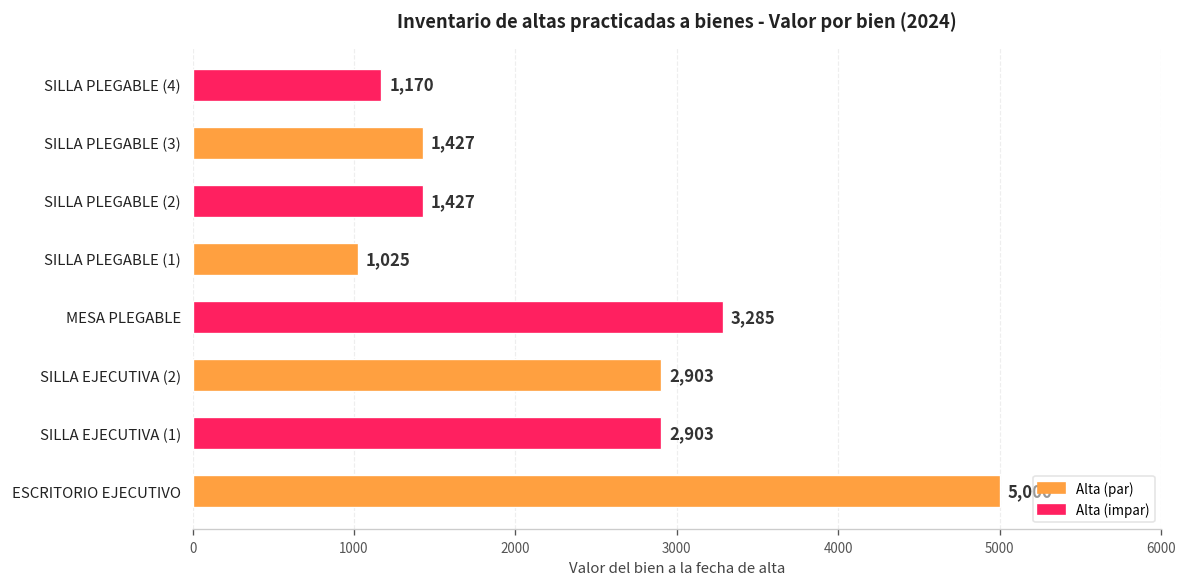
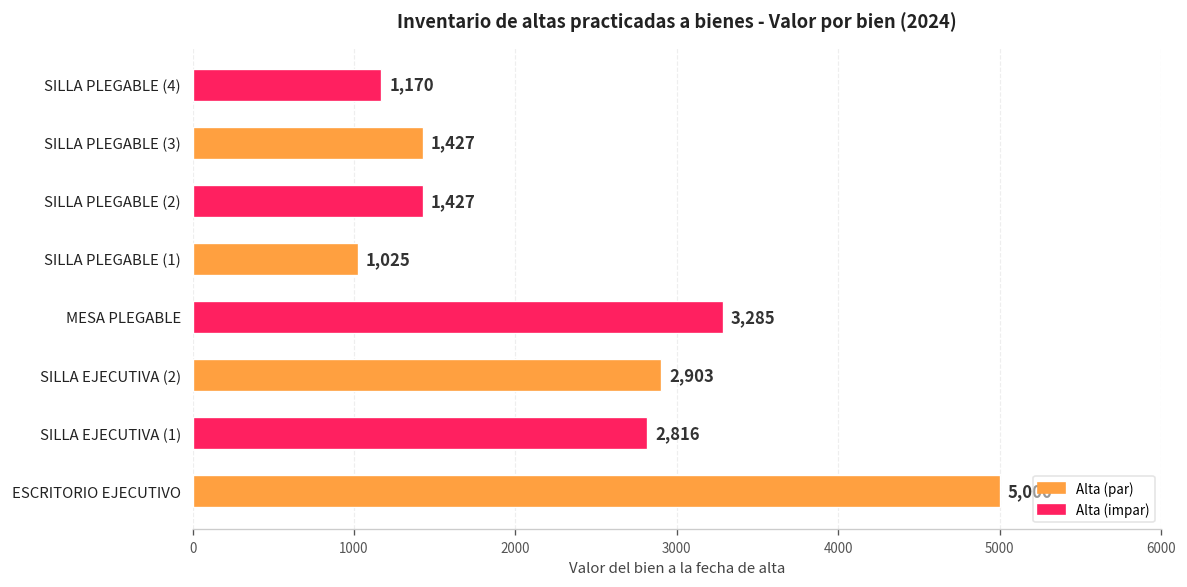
SILLA EJECUTIVA (1): 2,903 -> 2,816
